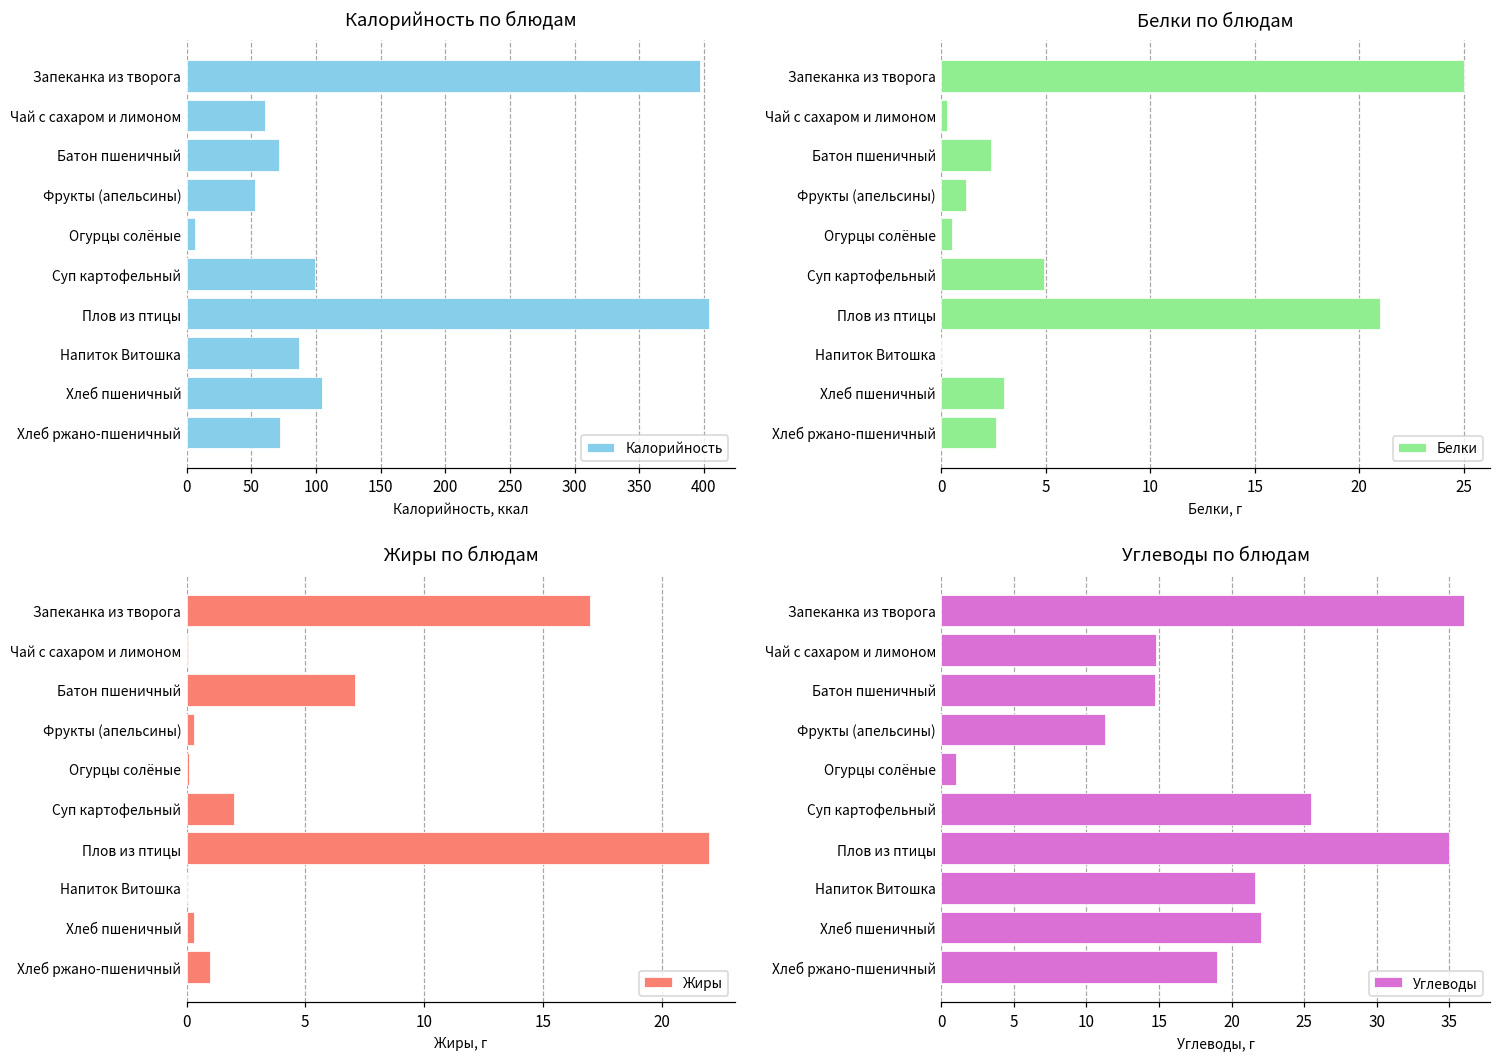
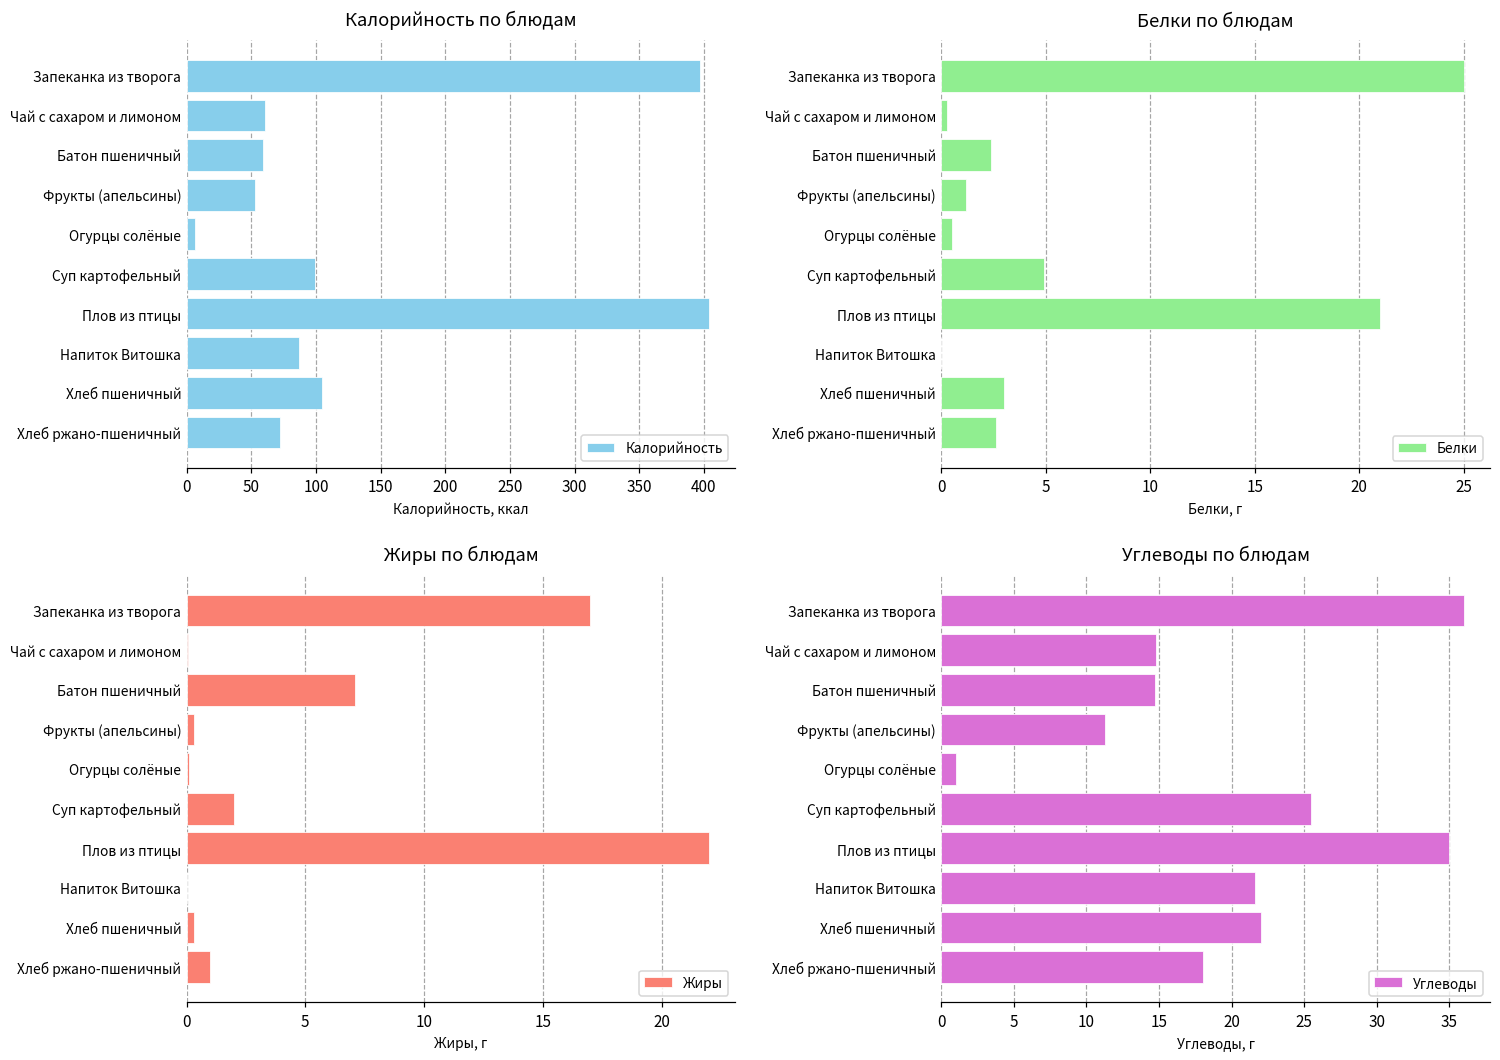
Калорийность по блюдам, Батон пшеничный: 71 -> 59
Углеводы по блюдам, Хлеб ржано-пшеничный: 19 -> 18
